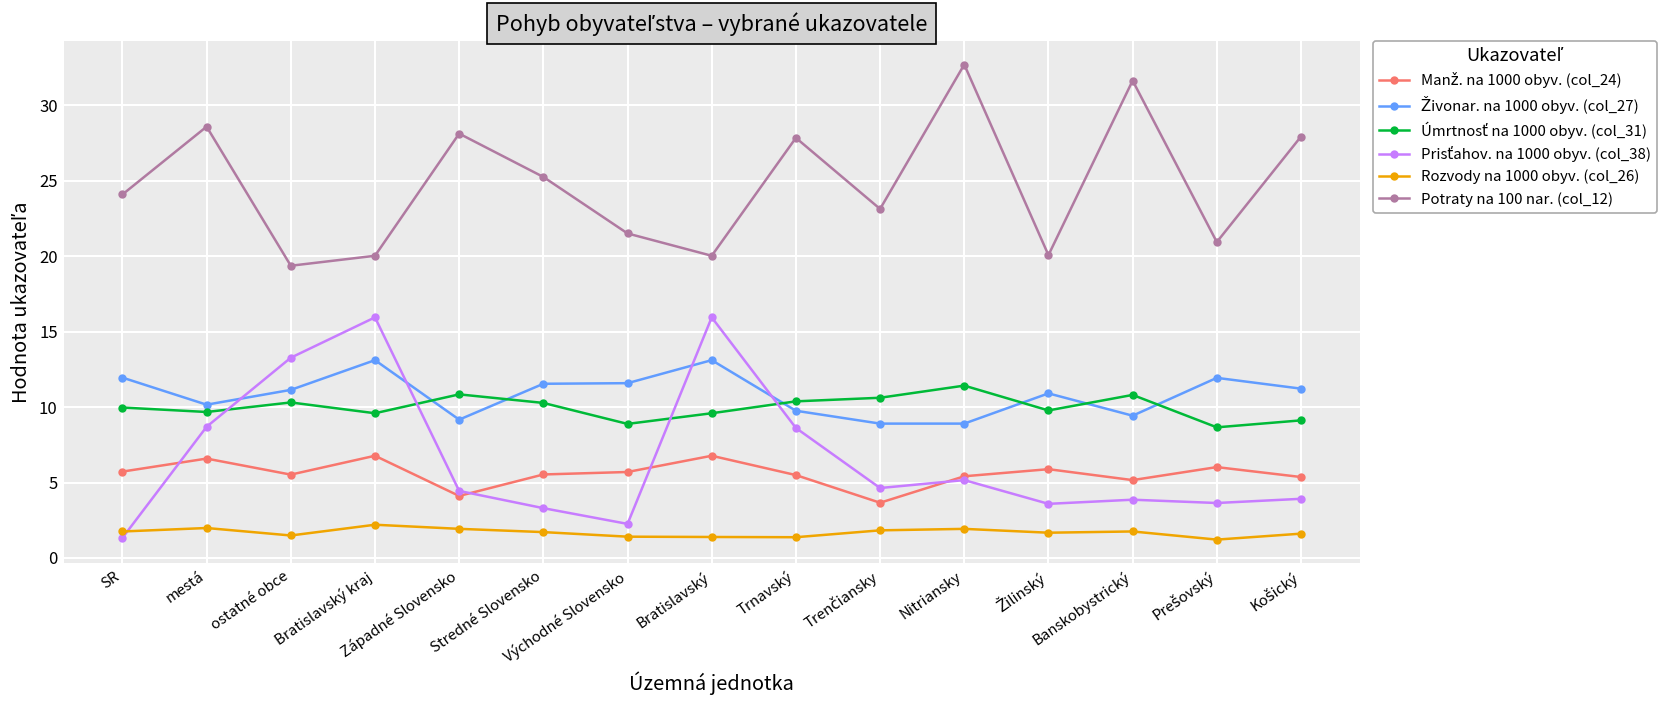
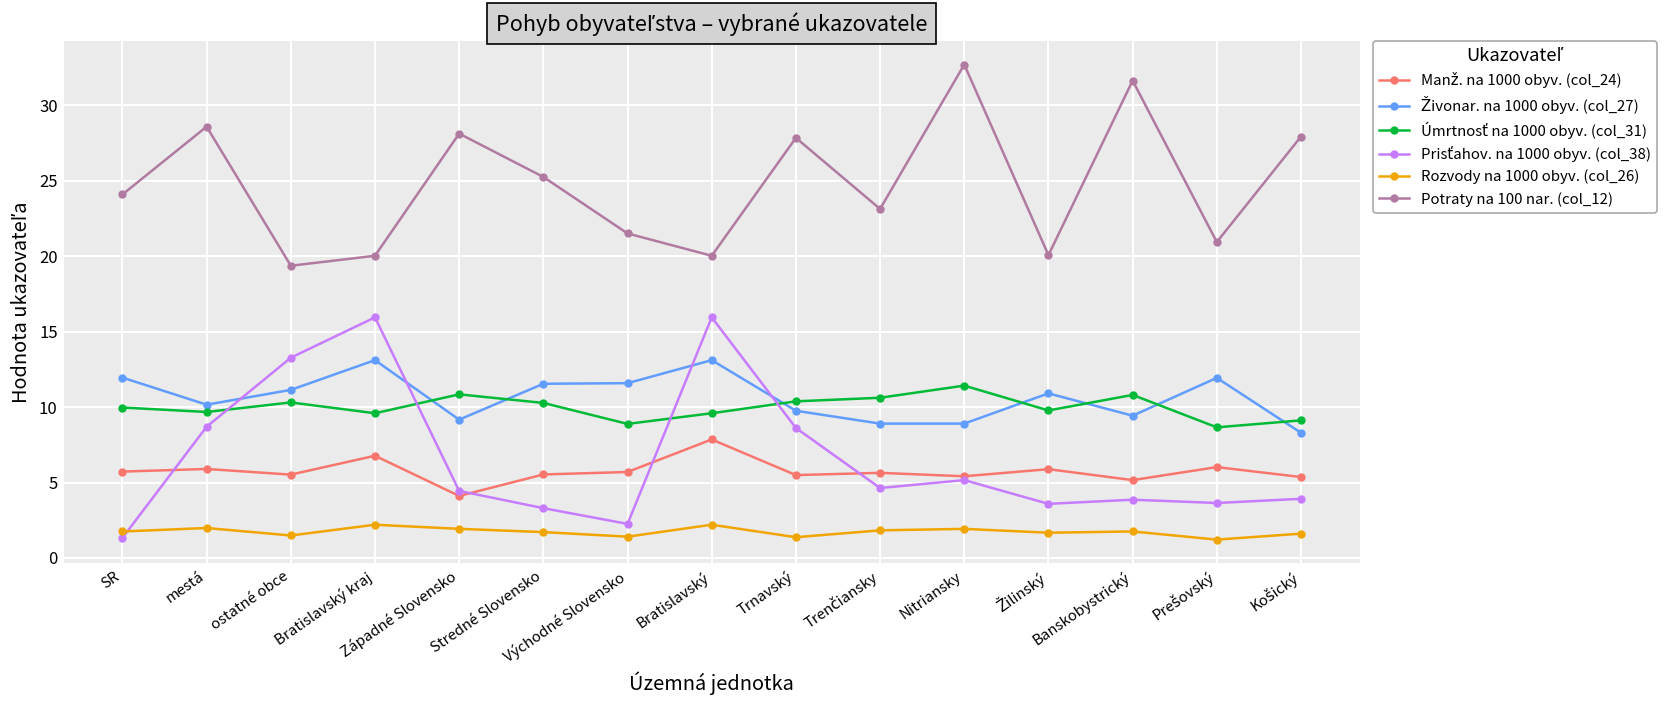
Manž. na 1000 obyv. (col_24), mestá: 6.6 -> 5.9
Manž. na 1000 obyv. (col_24), Bratislavský: 6.8 -> 7.9
Rozvody na 1000 obyv. (col_26), Bratislavský: 1.4 -> 2.2
Manž. na 1000 obyv. (col_24), Trenčiansky: 3.7 -> 5.6
Živonar. na 1000 obyv. (col_27), Košický: 11.2 -> 8.3
